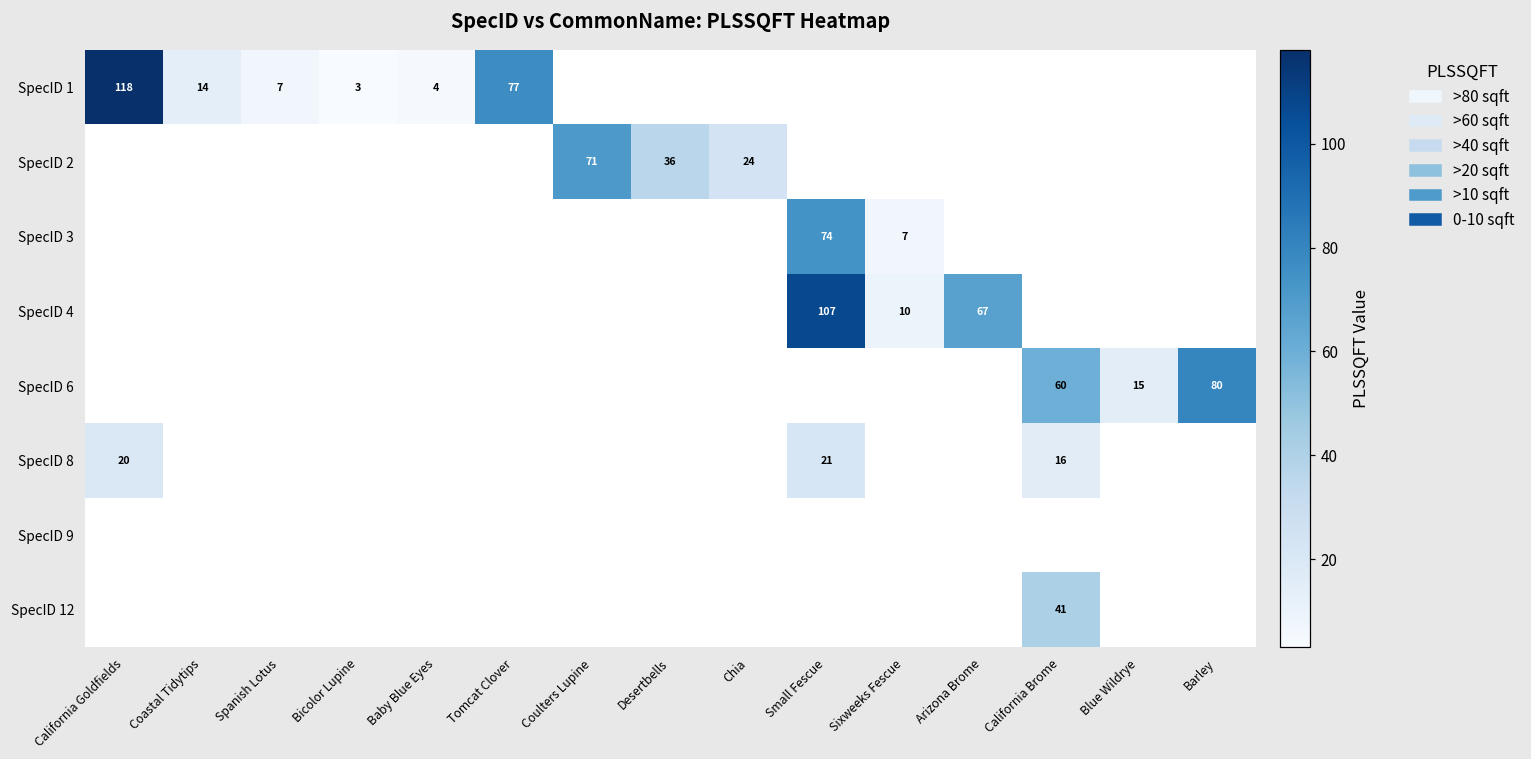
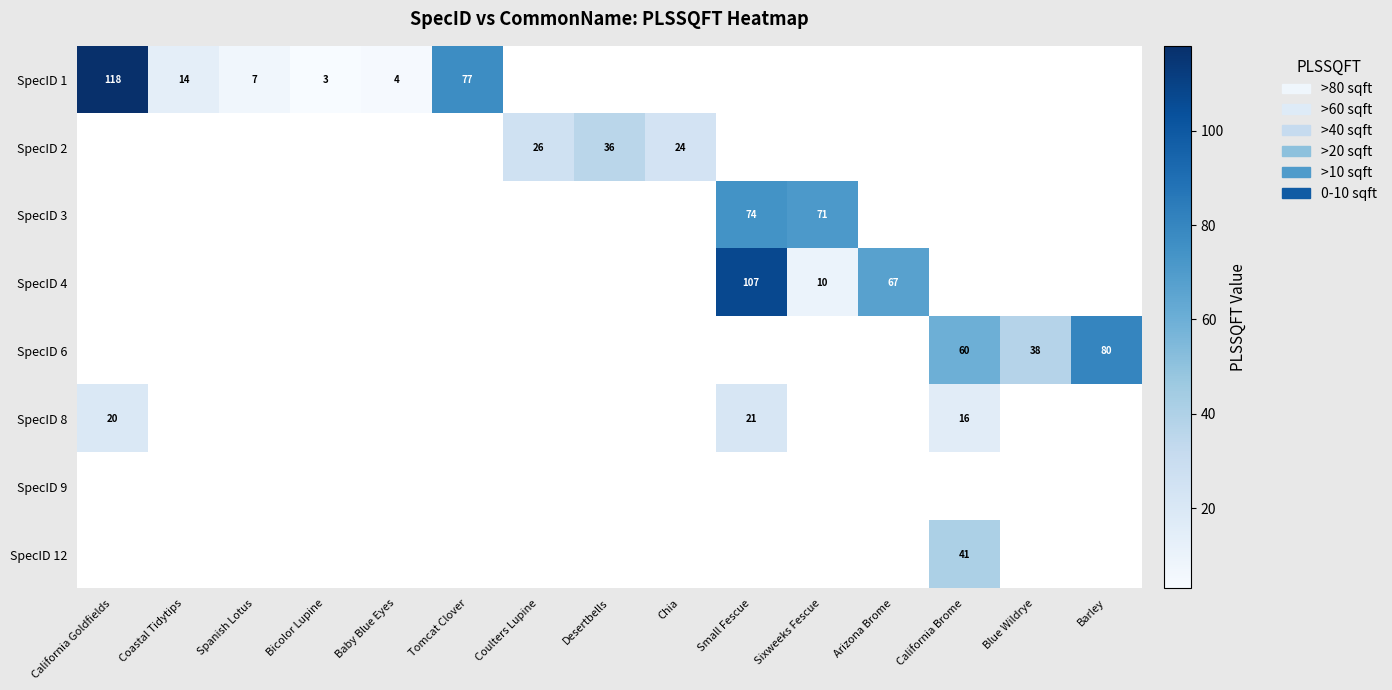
SpecID 2, Coulters Lupine: 71 -> 26
SpecID 3, Sixweeks Fescue: 7 -> 71
SpecID 6, Blue Wildrye: 15 -> 38
